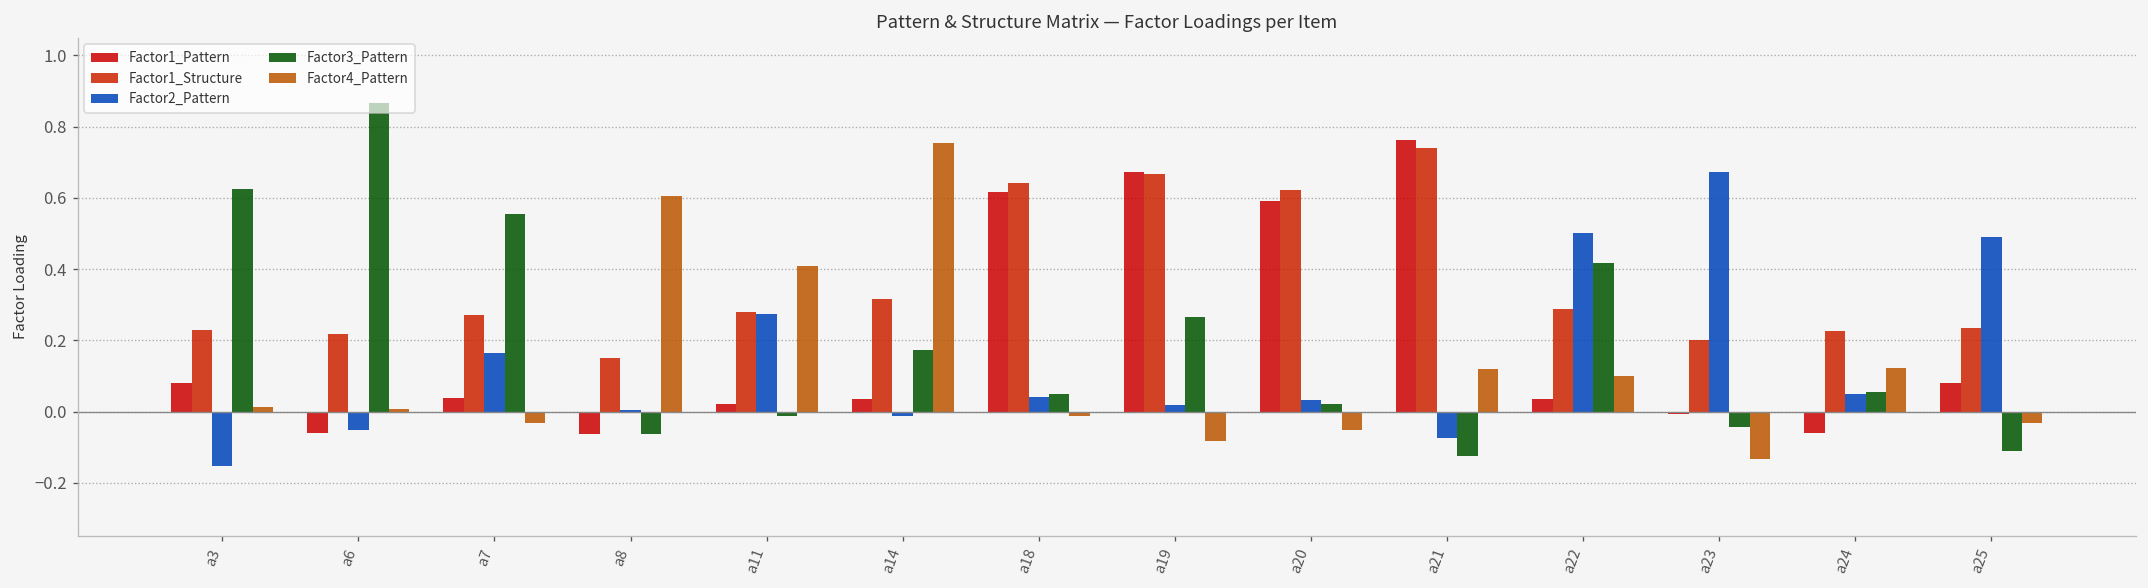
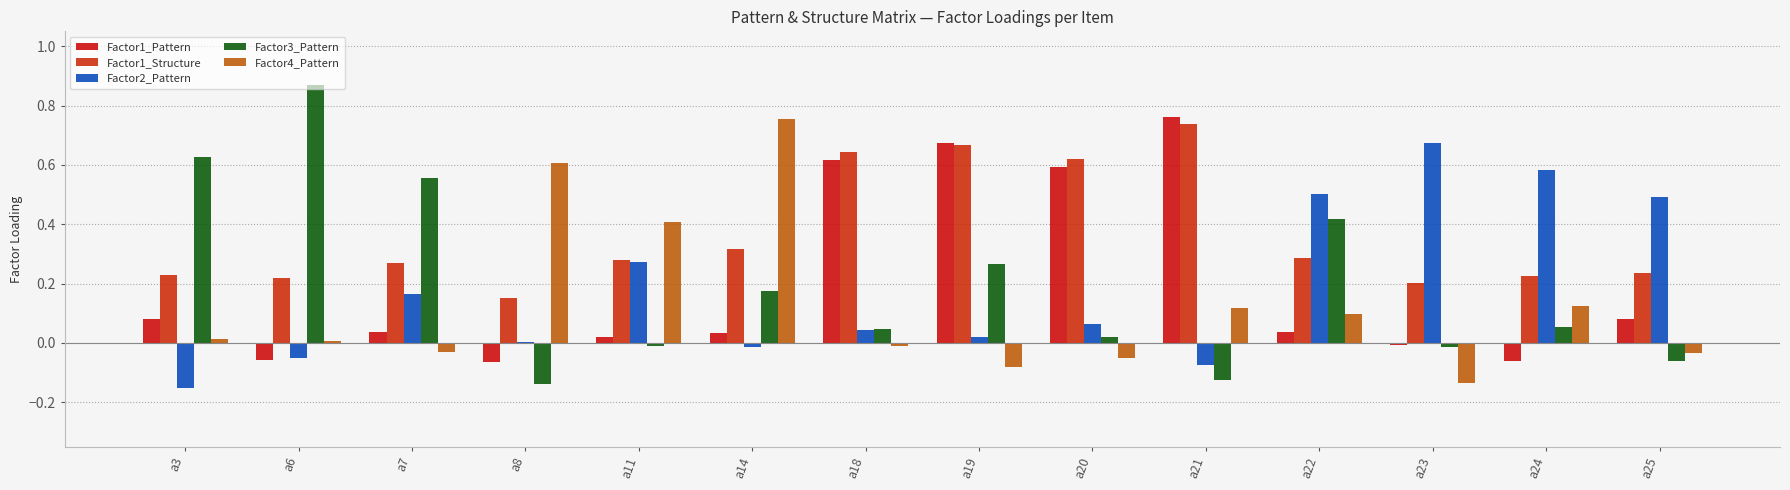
Factor3_Pattern, a8: -0.06 -> -0.14
Factor2_Pattern, a20: 0.03 -> 0.06
Factor3_Pattern, a23: -0.04 -> -0.01
Factor2_Pattern, a24: 0.05 -> 0.58
Factor3_Pattern, a25: -0.11 -> -0.06
